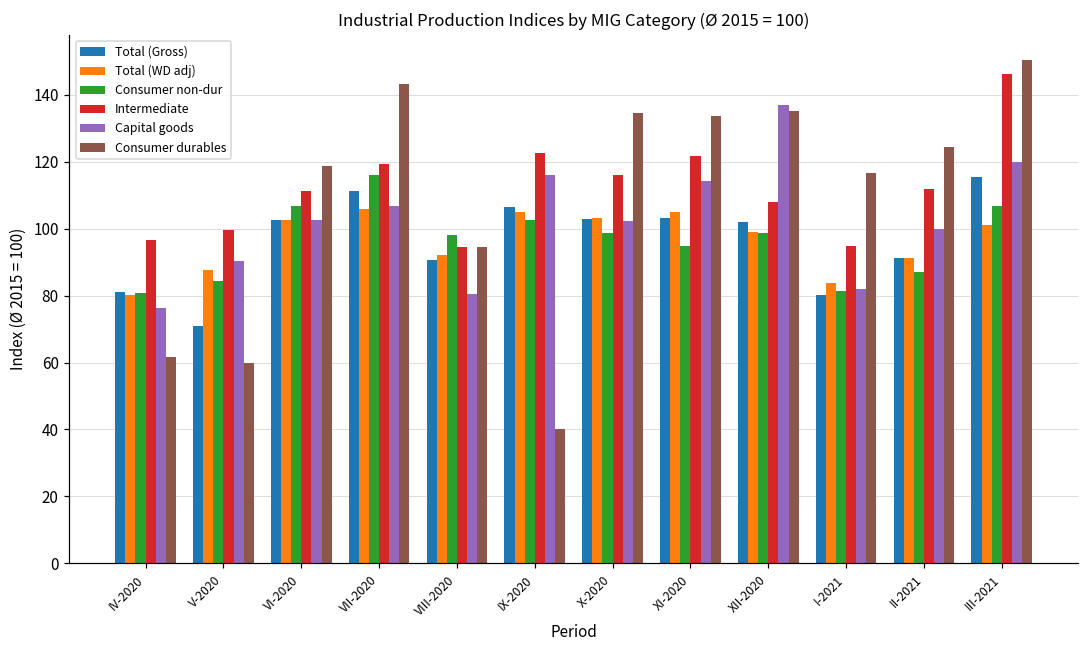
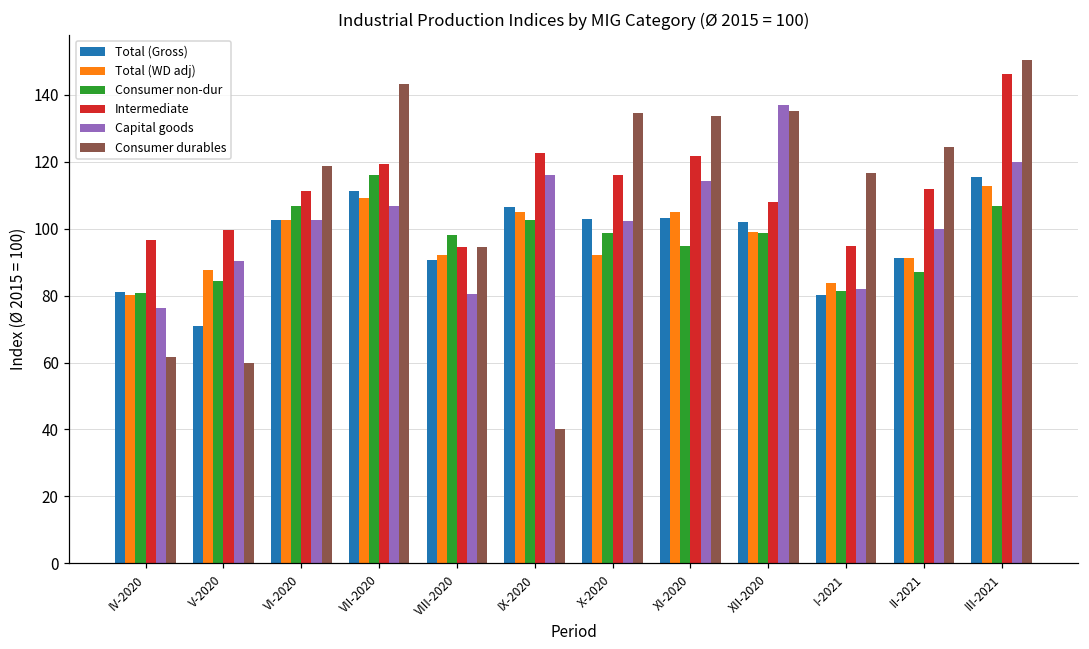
Total (WD adj), VII-2020: 106 -> 109
Total (WD adj), X-2020: 103 -> 92
Total (WD adj), III-2021: 101 -> 113
